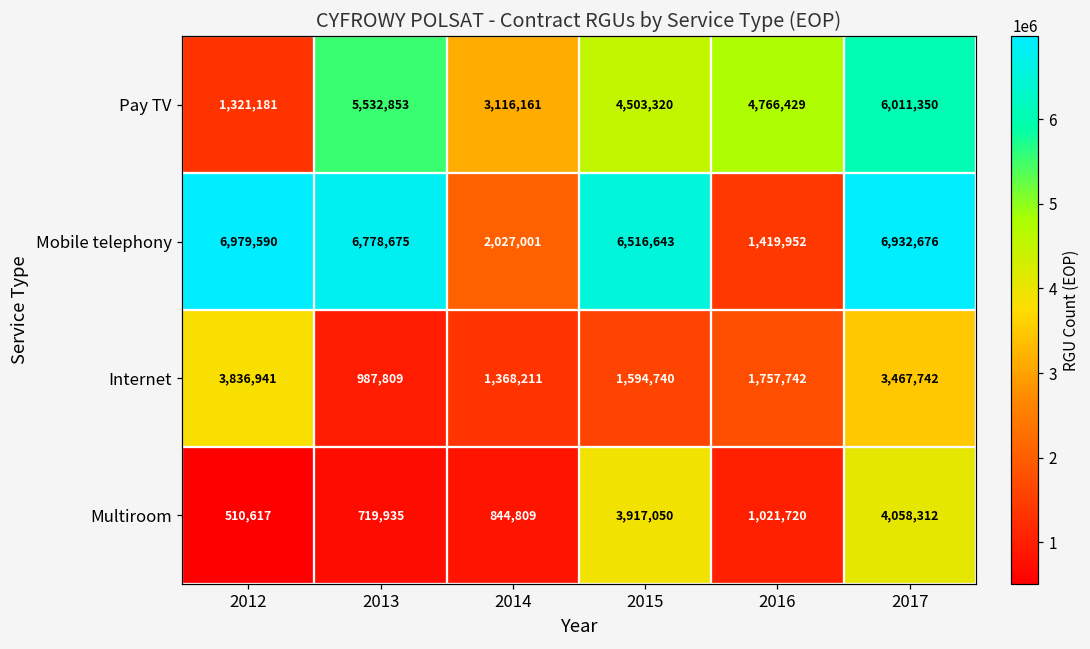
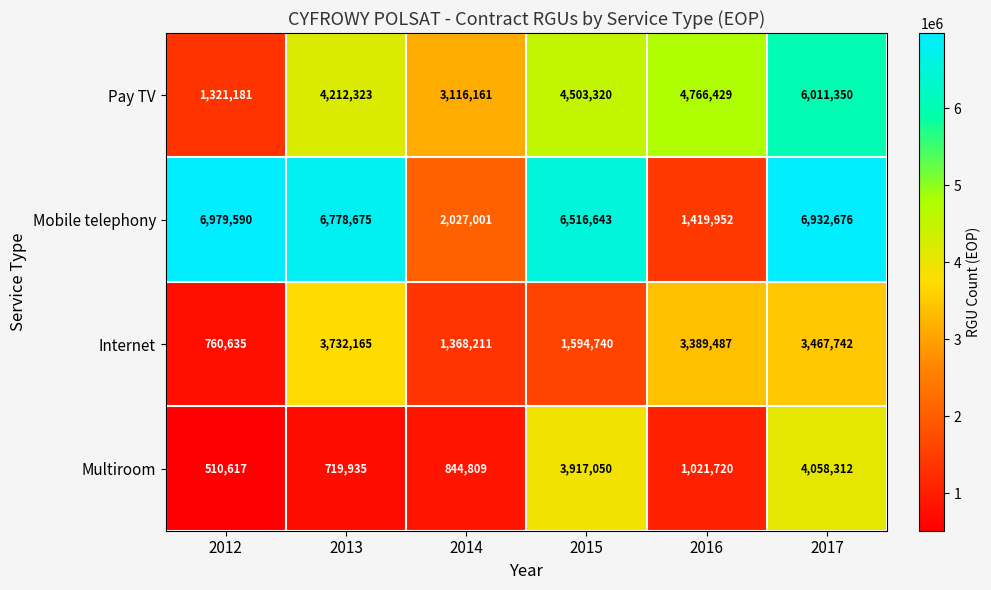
Pay TV, 2013: 5,532,853 -> 4,212,323
Internet, 2012: 3,836,941 -> 760,635
Internet, 2013: 987,809 -> 3,732,165
Internet, 2016: 1,757,742 -> 3,389,487
